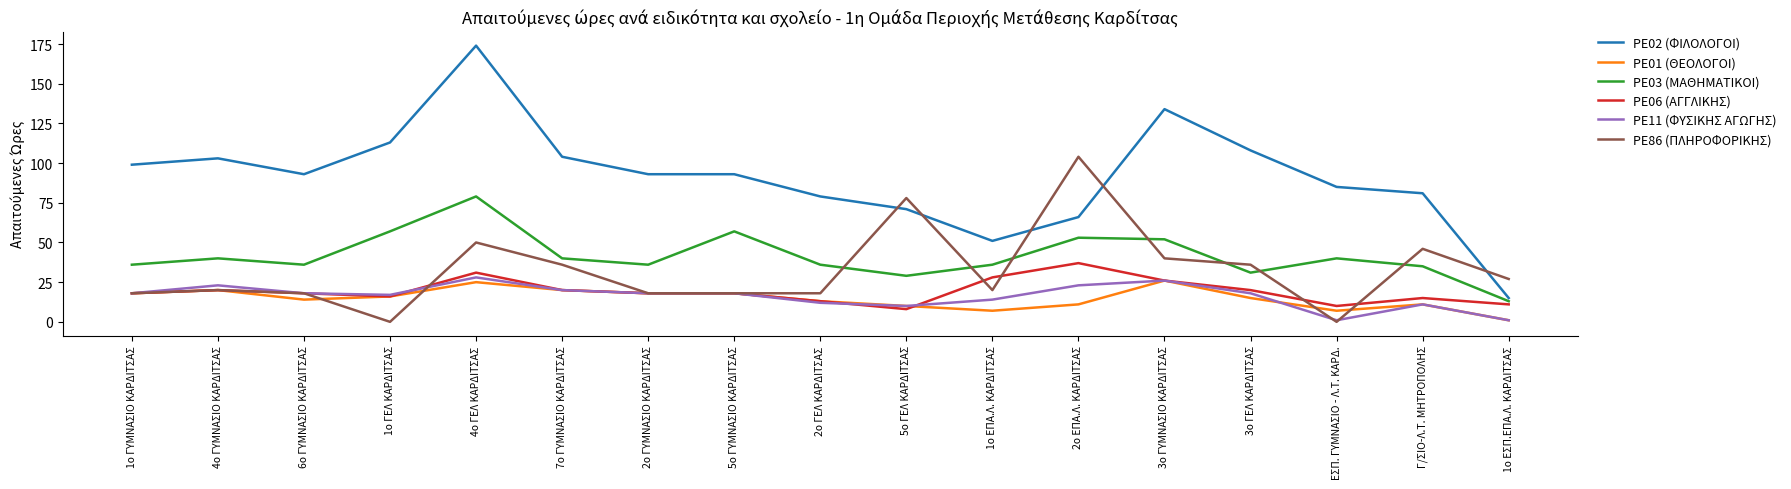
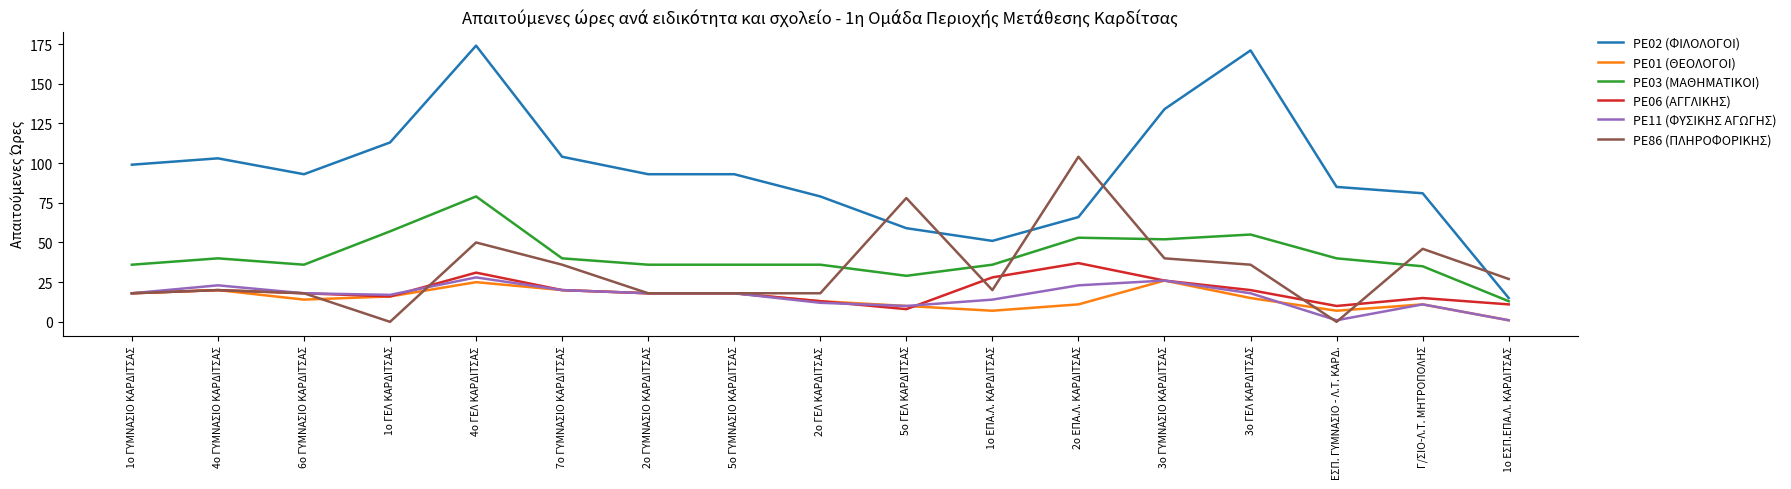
PE03 (ΜΑΘΗΜΑΤΙΚΟΙ), 5ο ΓΥΜΝΑΣΙΟ ΚΑΡΔΙΤΣΑΣ: 57 -> 36
PE02 (ΦΙΛΟΛΟΓΟΙ), 5ο ΓΕΛ ΚΑΡΔΙΤΣΑΣ: 71 -> 59
PE02 (ΦΙΛΟΛΟΓΟΙ), 3ο ΓΕΛ ΚΑΡΔΙΤΣΑΣ: 108 -> 171
PE03 (ΜΑΘΗΜΑΤΙΚΟΙ), 3ο ΓΕΛ ΚΑΡΔΙΤΣΑΣ: 31 -> 55
